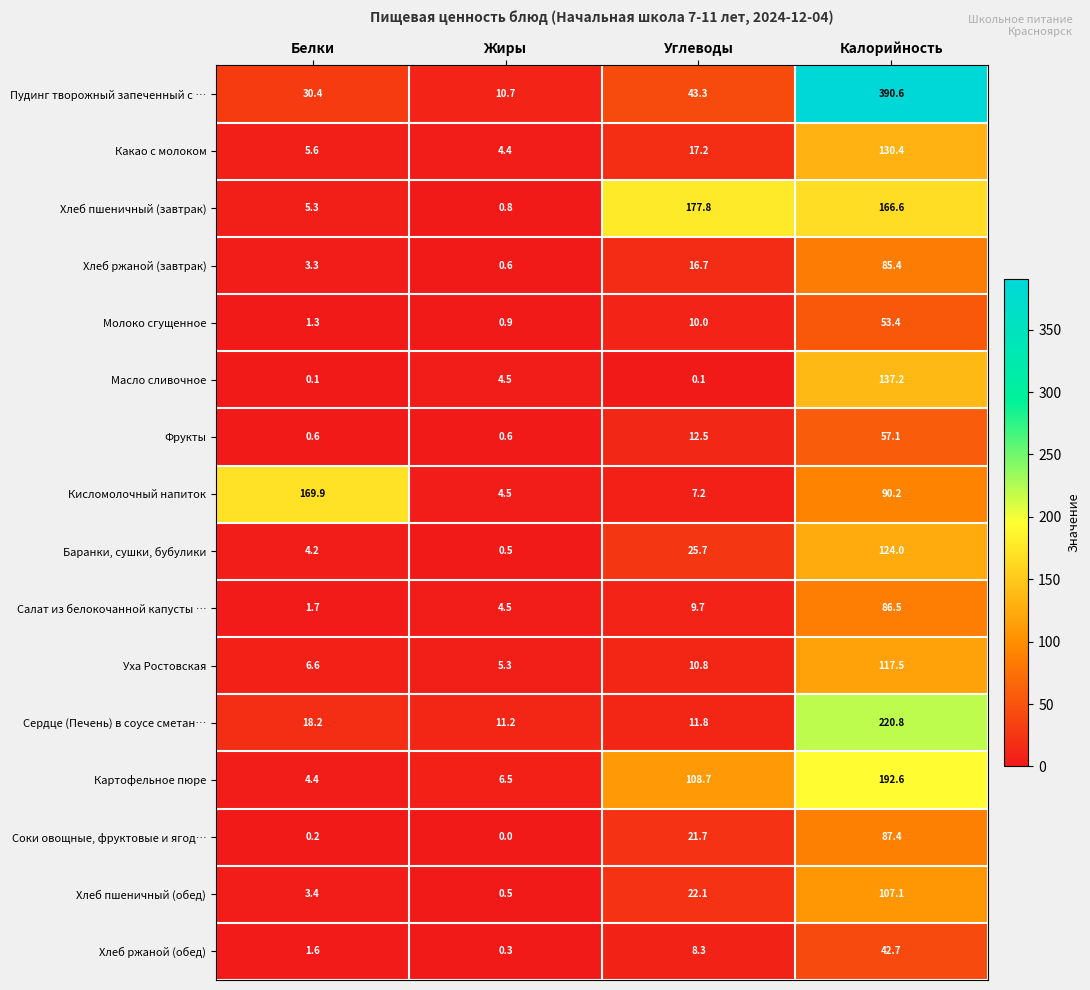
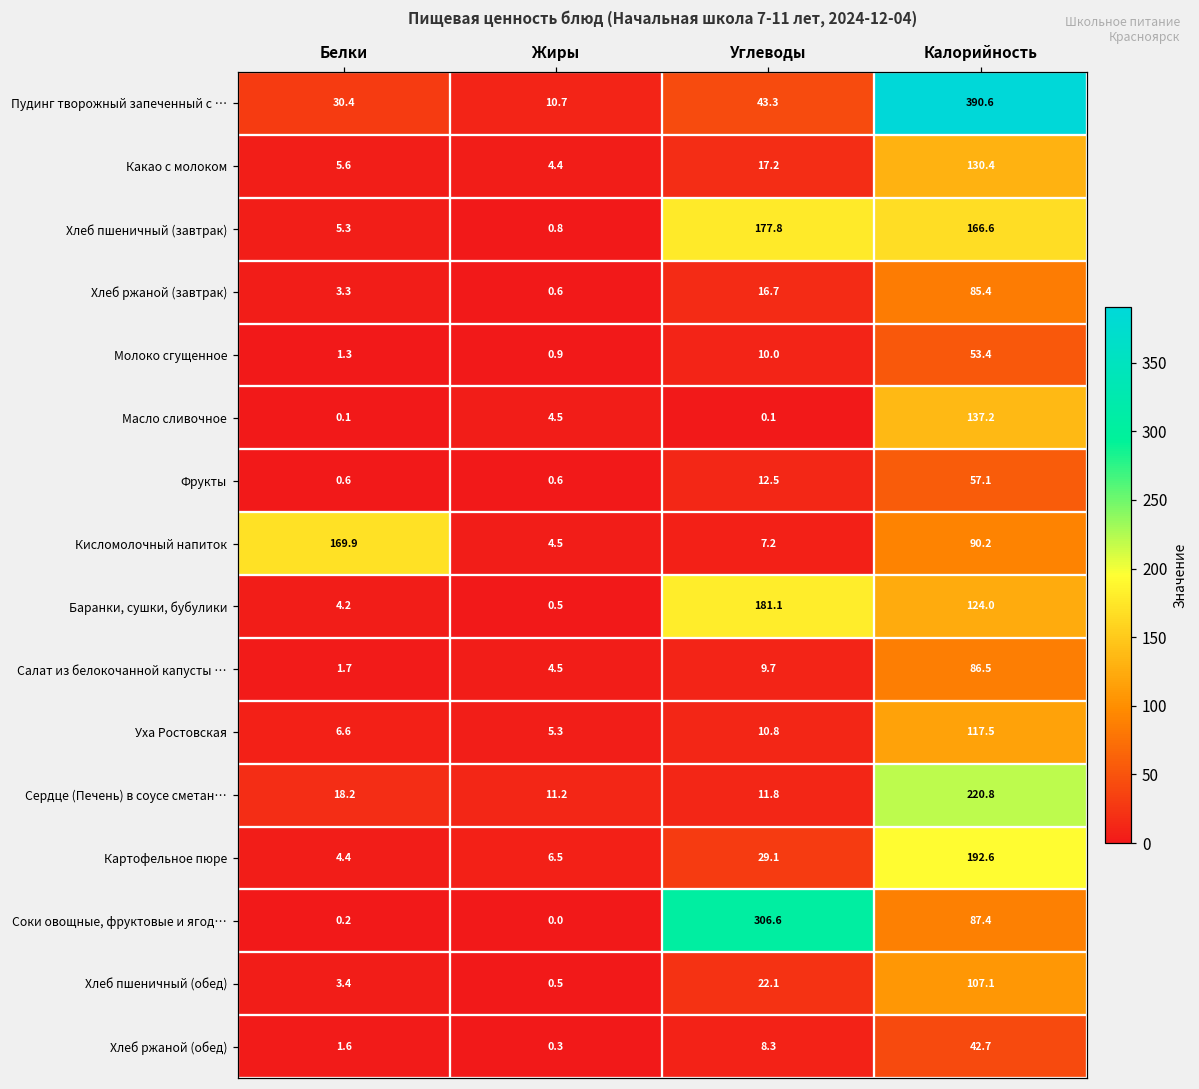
Баранки, сушки, бубулики, Углеводы: 25.7 -> 181.1
Картофельное пюре, Углеводы: 108.7 -> 29.1
Соки овощные, фруктовые и ягод…, Углеводы: 21.7 -> 306.6
